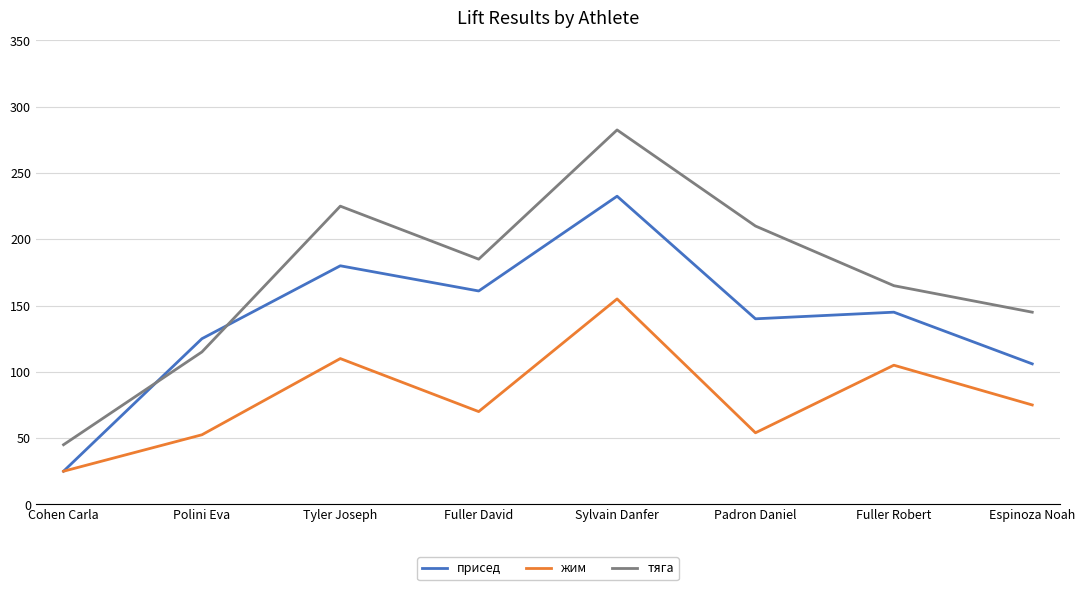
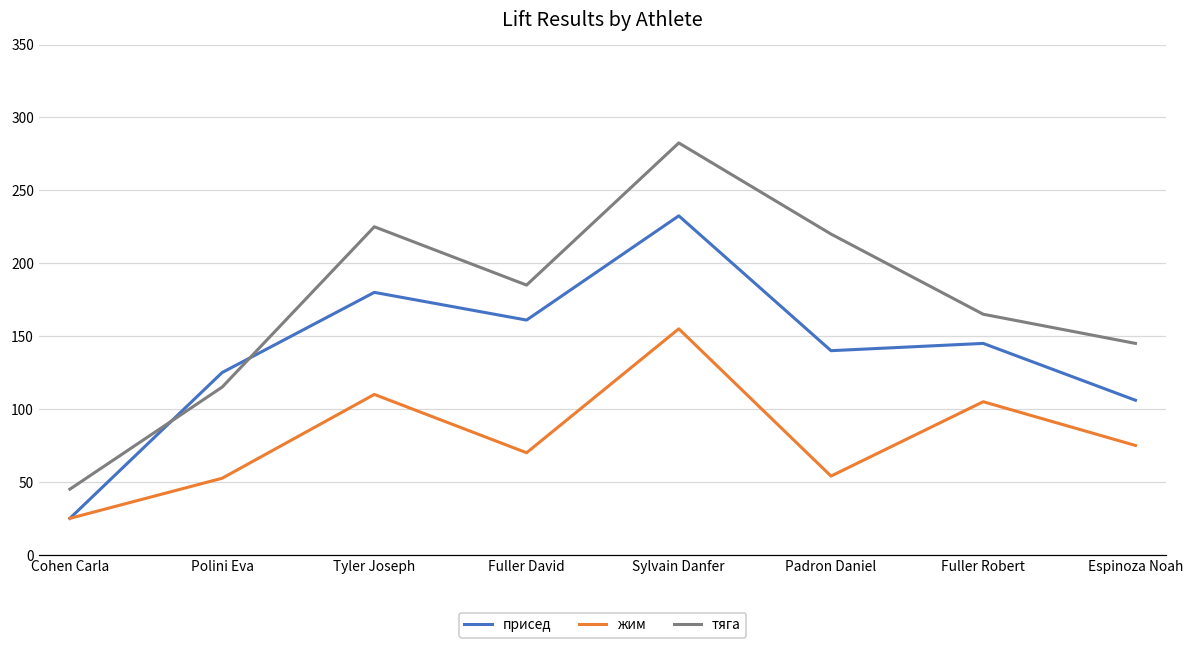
тяга, Padron Daniel: 210 -> 220
